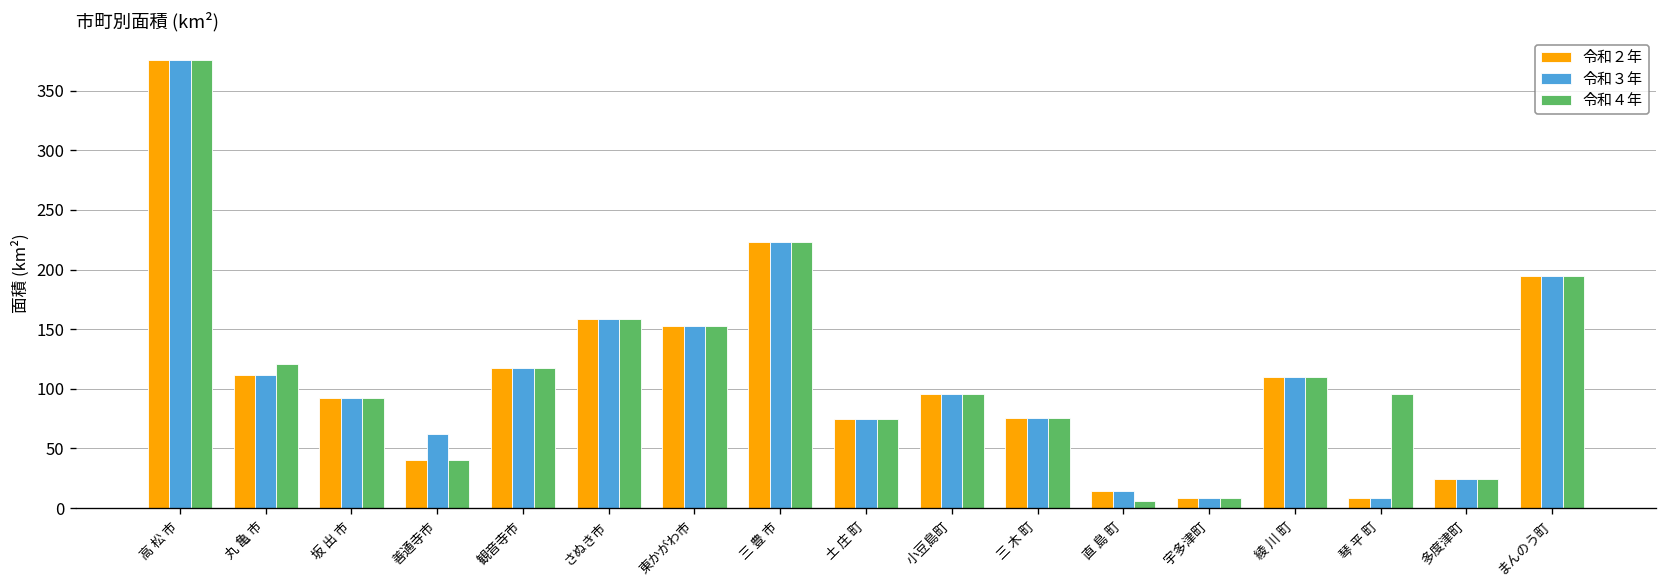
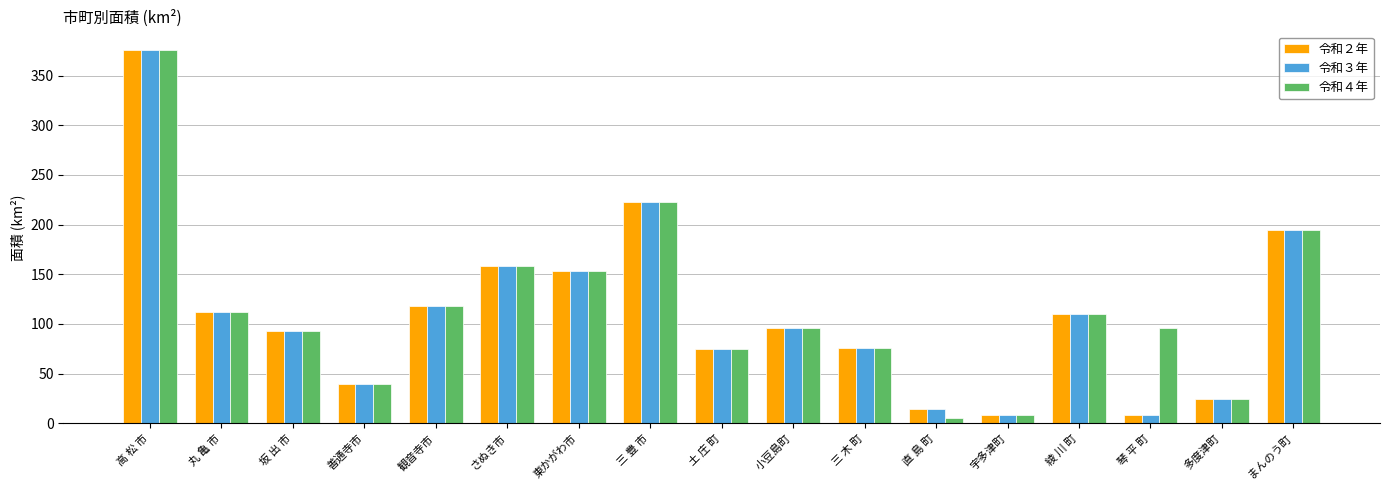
令和４年, 丸 亀 市: 120 -> 110
令和３年, 善通寺市: 60 -> 40
